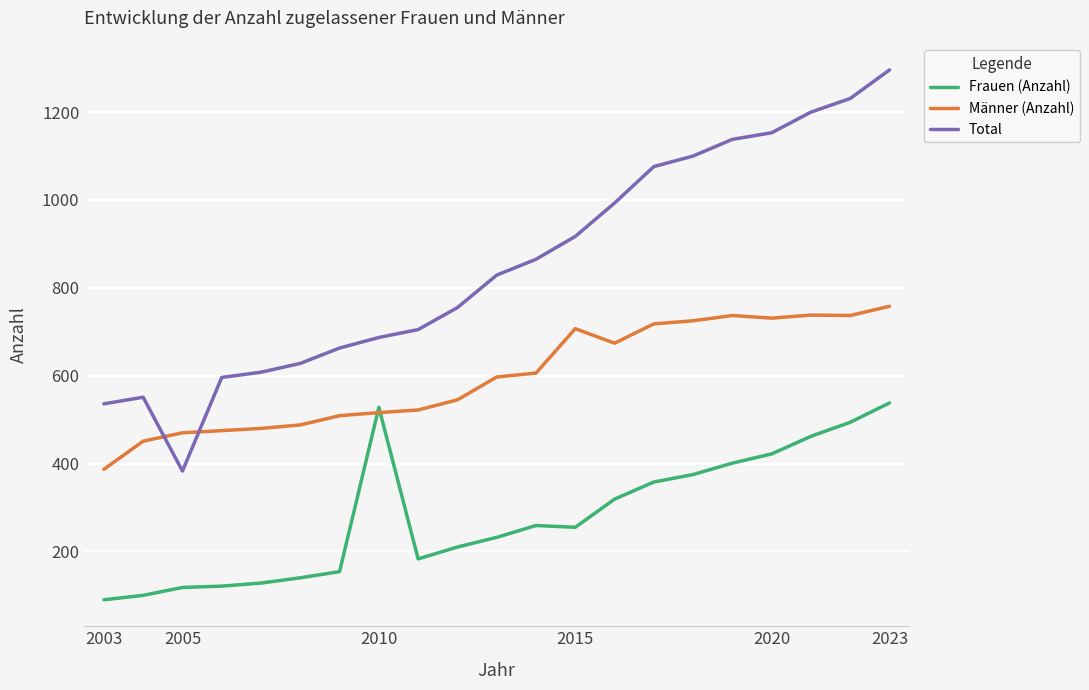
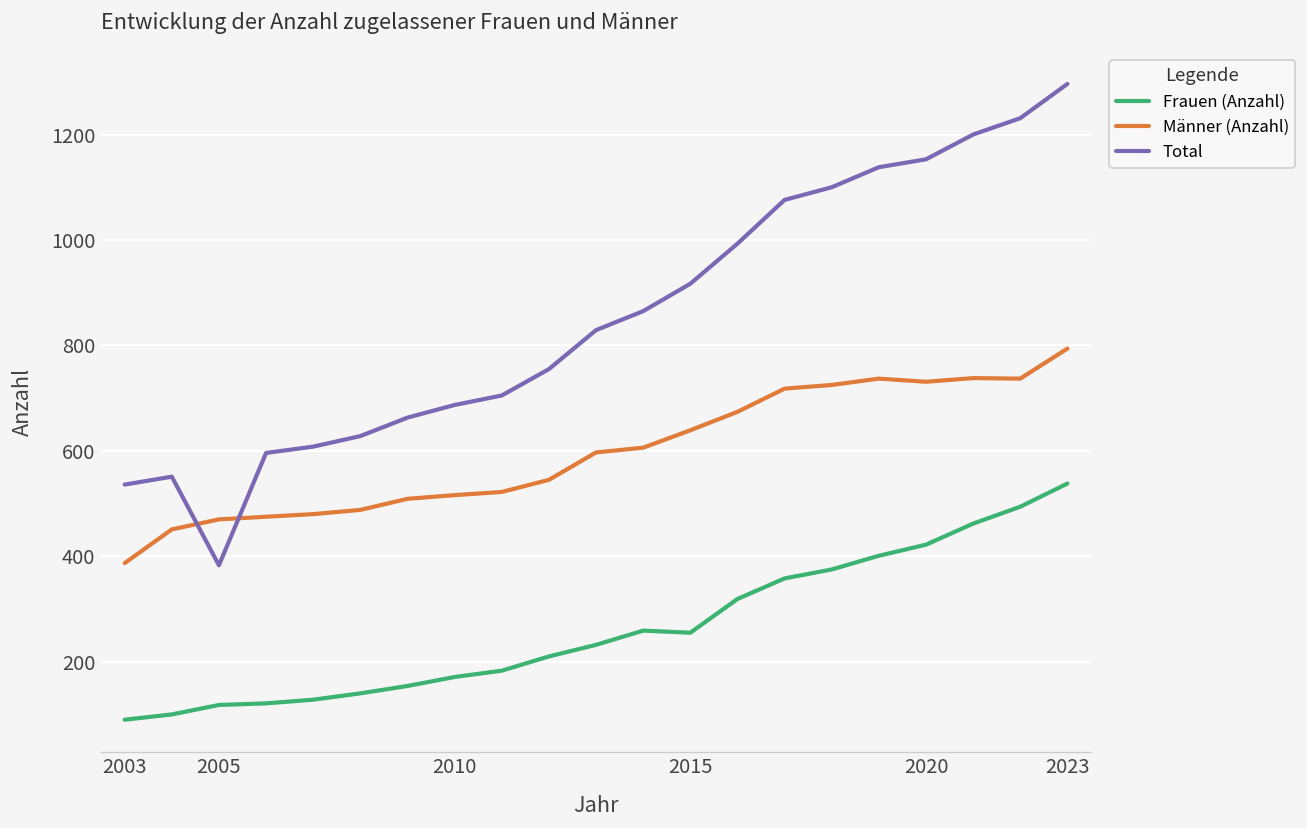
Frauen (Anzahl), 2010: 530 -> 170
Männer (Anzahl), 2015: 710 -> 640
Männer (Anzahl), 2023: 760 -> 790
